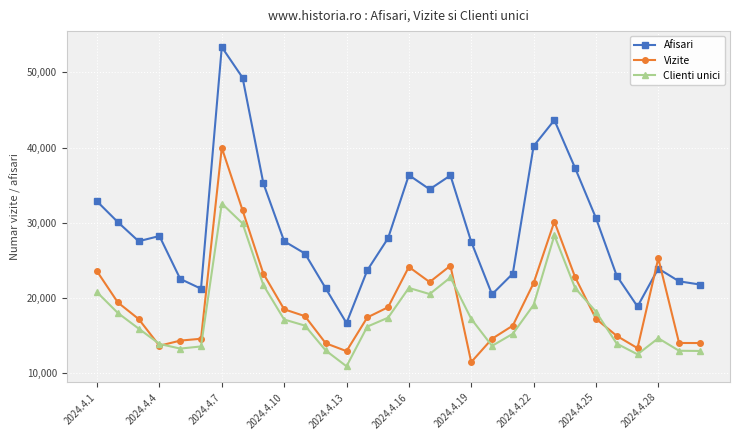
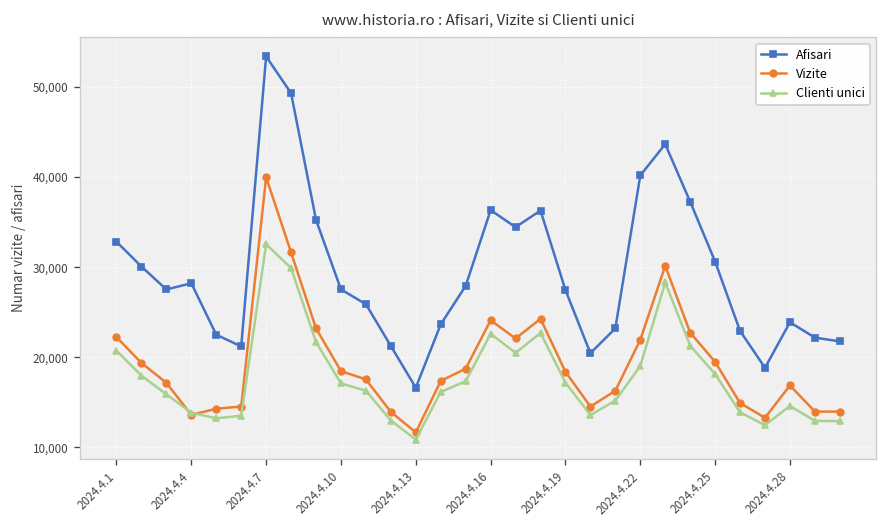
Vizite, 2024.4.1: 24,000 -> 22,000
Vizite, 2024.4.13: 13,000 -> 12,000
Clienti unici, 2024.4.16: 21,000 -> 23,000
Vizite, 2024.4.19: 11,000 -> 18,000
Vizite, 2024.4.25: 17,000 -> 19,000
Vizite, 2024.4.28: 25,000 -> 17,000
